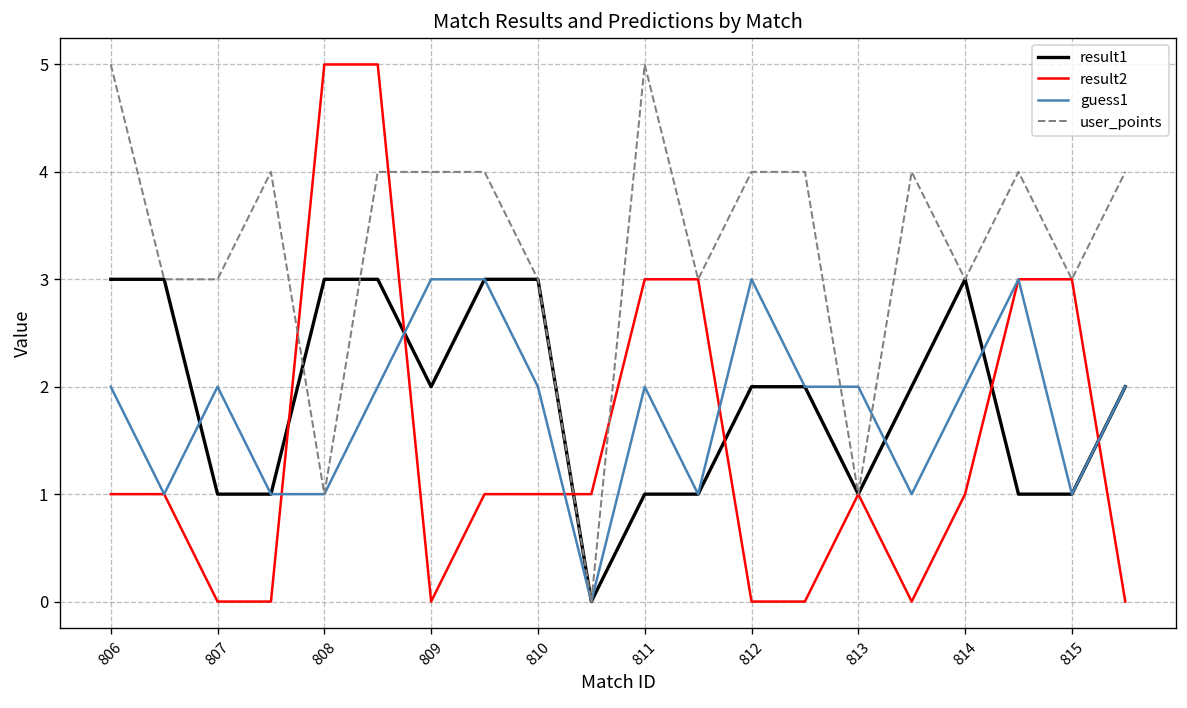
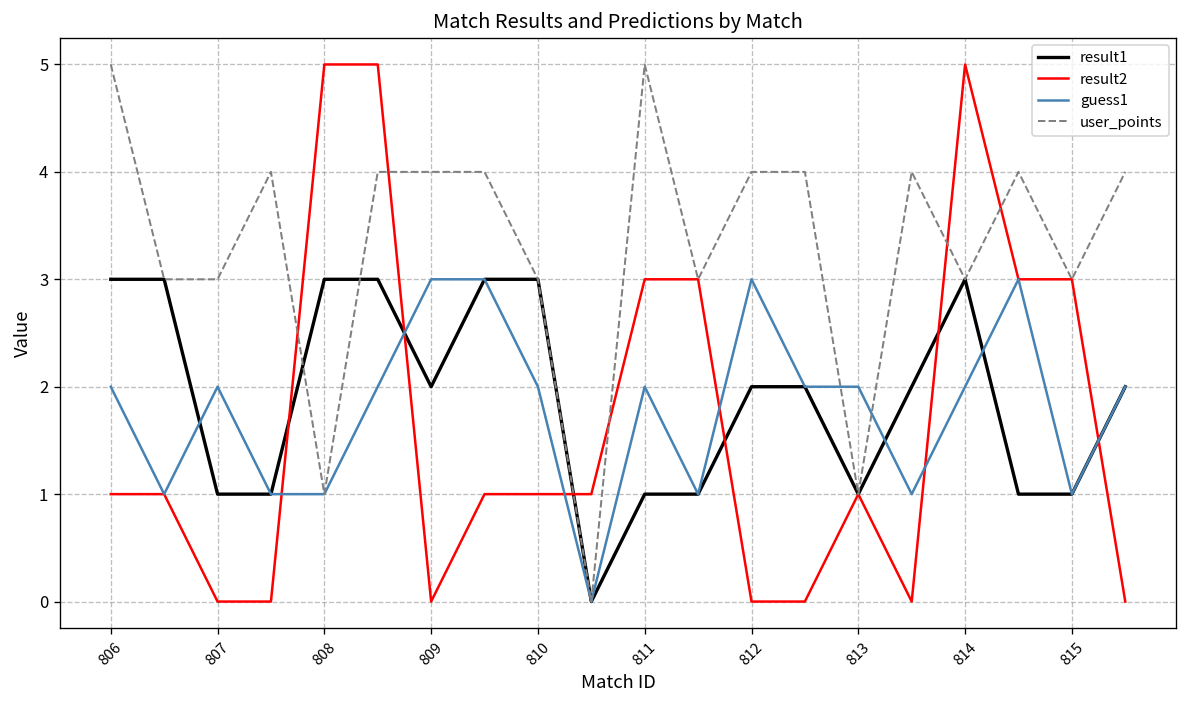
result2, 814: 1 -> 5
